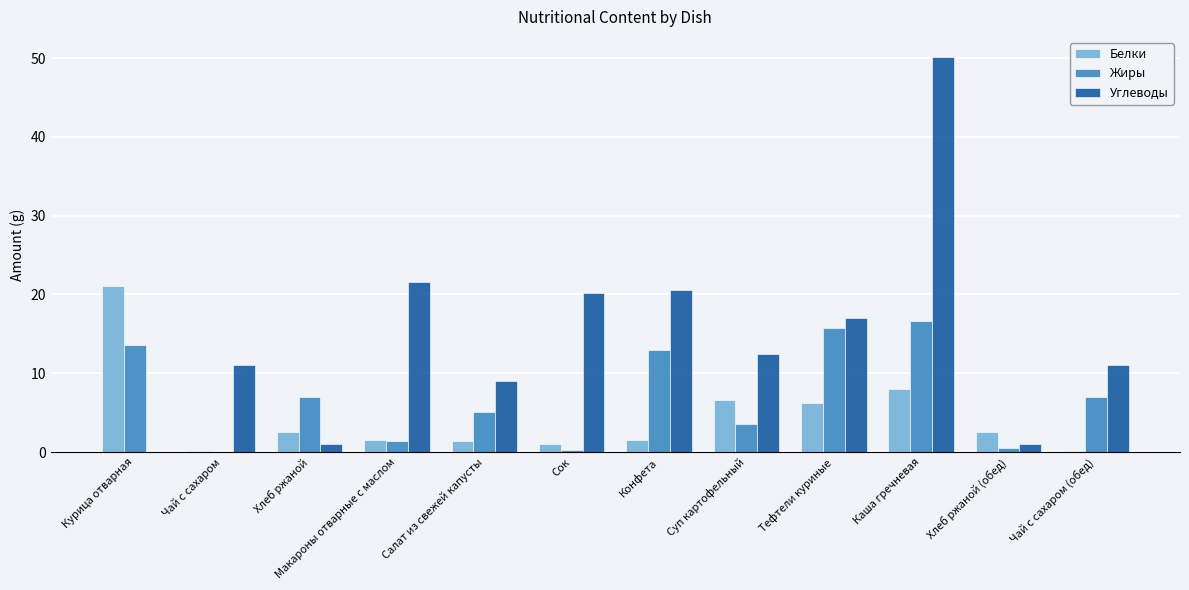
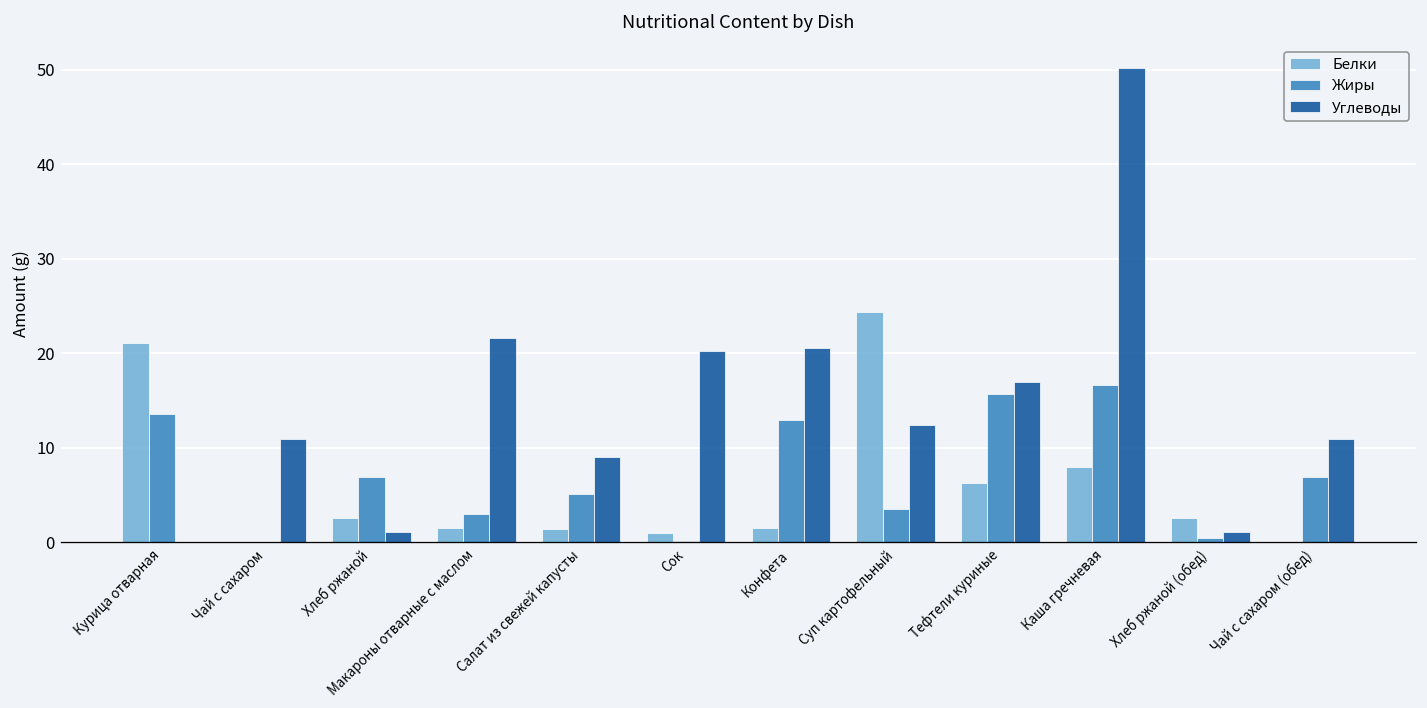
Жиры, Макароны отварные с маслом: 1 -> 3
Белки, Суп картофельный: 7 -> 24
